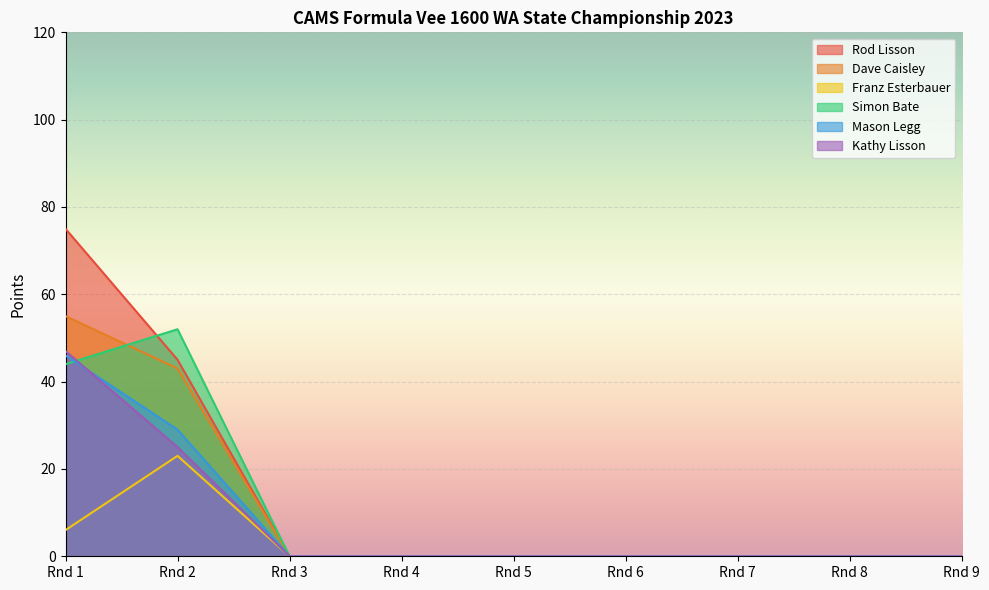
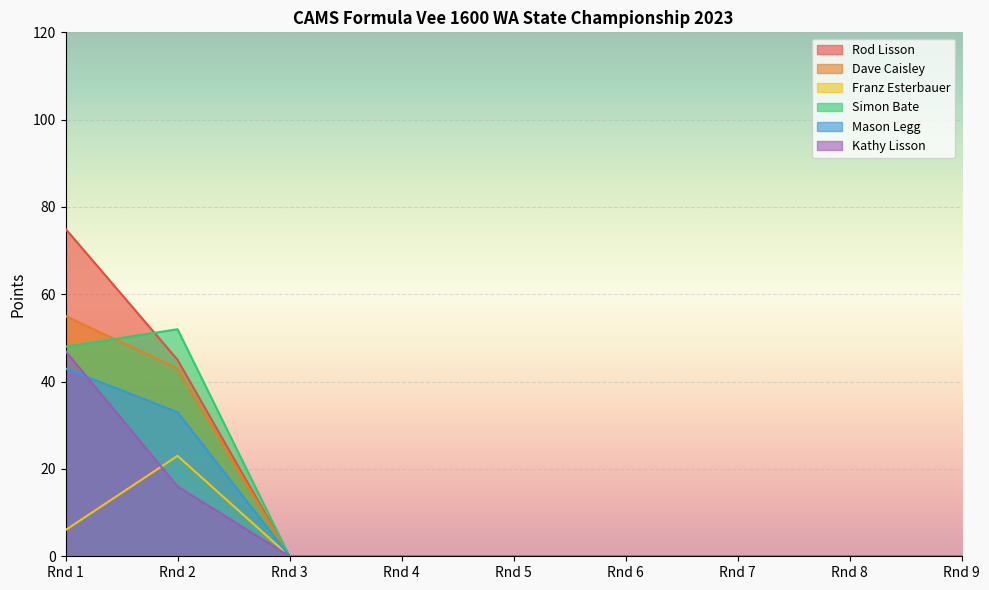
Simon Bate, Rnd 1: 44 -> 48
Mason Legg, Rnd 1: 46 -> 43
Mason Legg, Rnd 2: 29 -> 33
Kathy Lisson, Rnd 2: 25 -> 16
